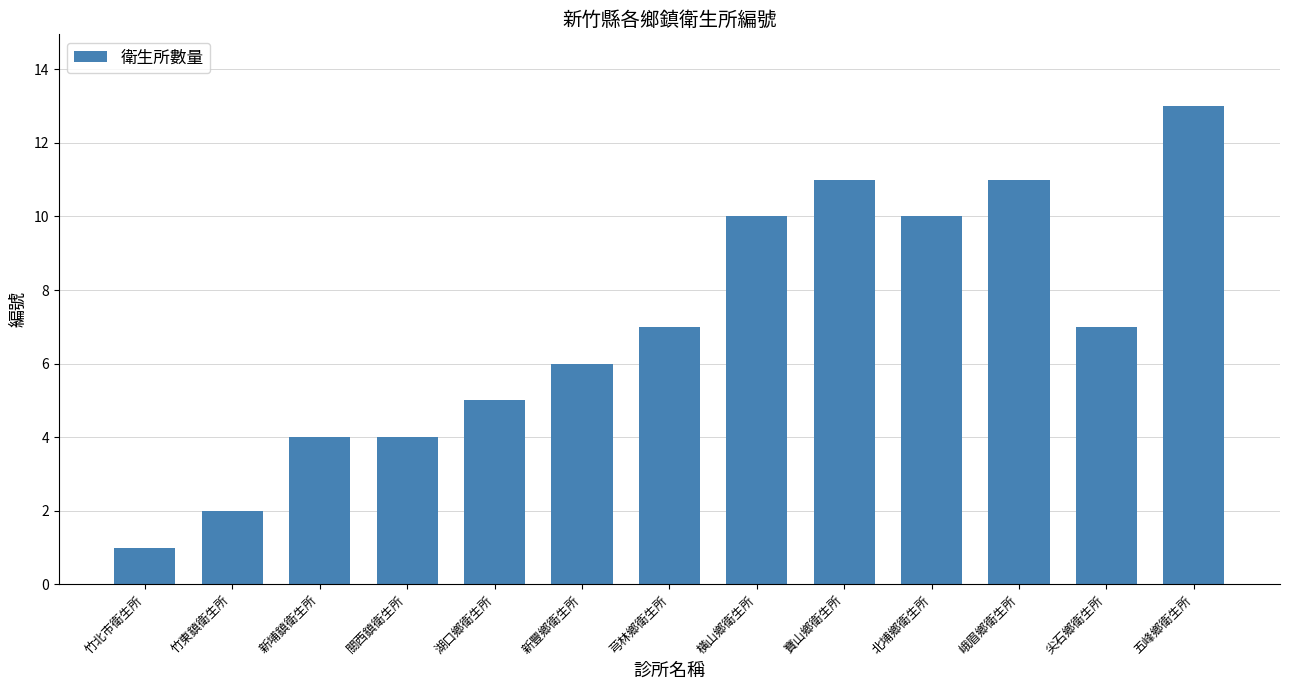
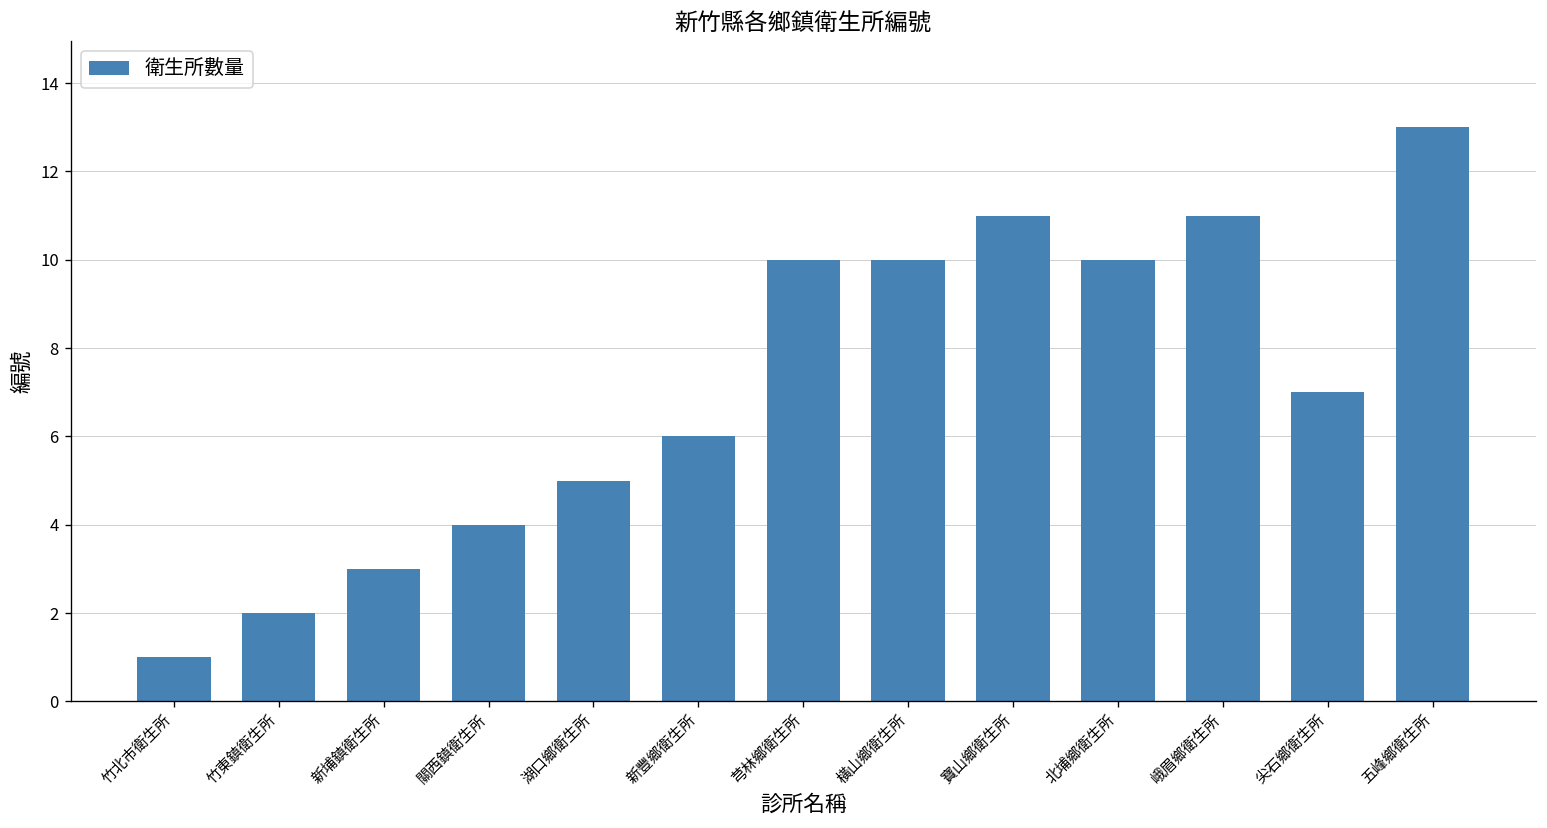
新埔鎮衛生所: 4 -> 3
芎林鄉衛生所: 7 -> 10
